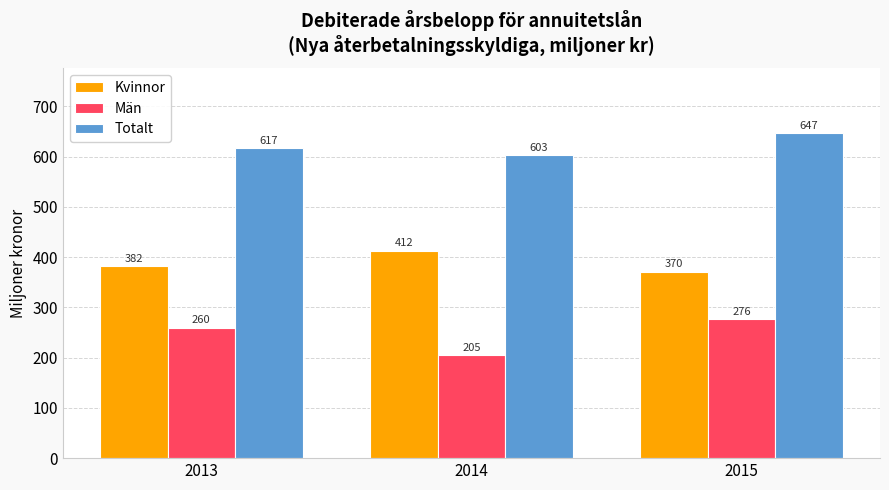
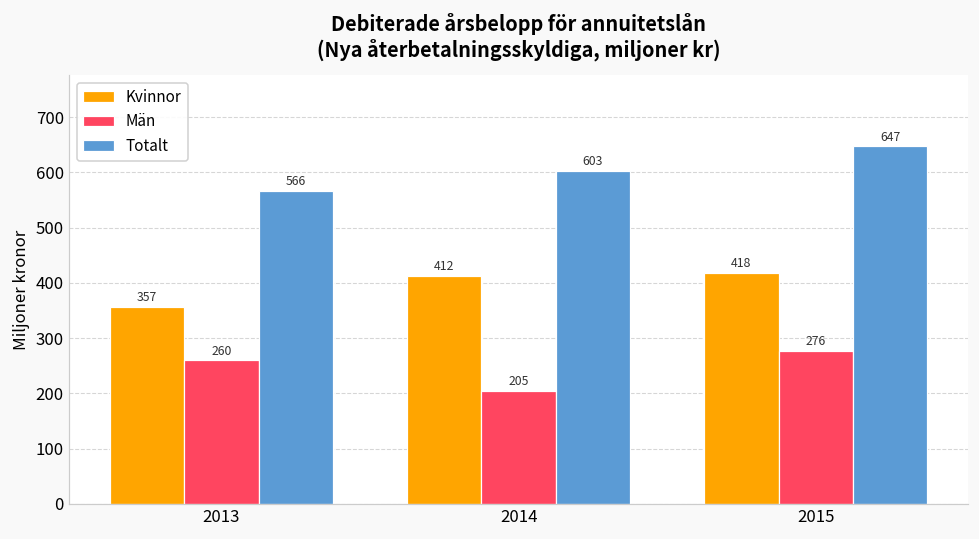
Kvinnor, 2013: 382 -> 357
Totalt, 2013: 617 -> 566
Kvinnor, 2015: 370 -> 418
